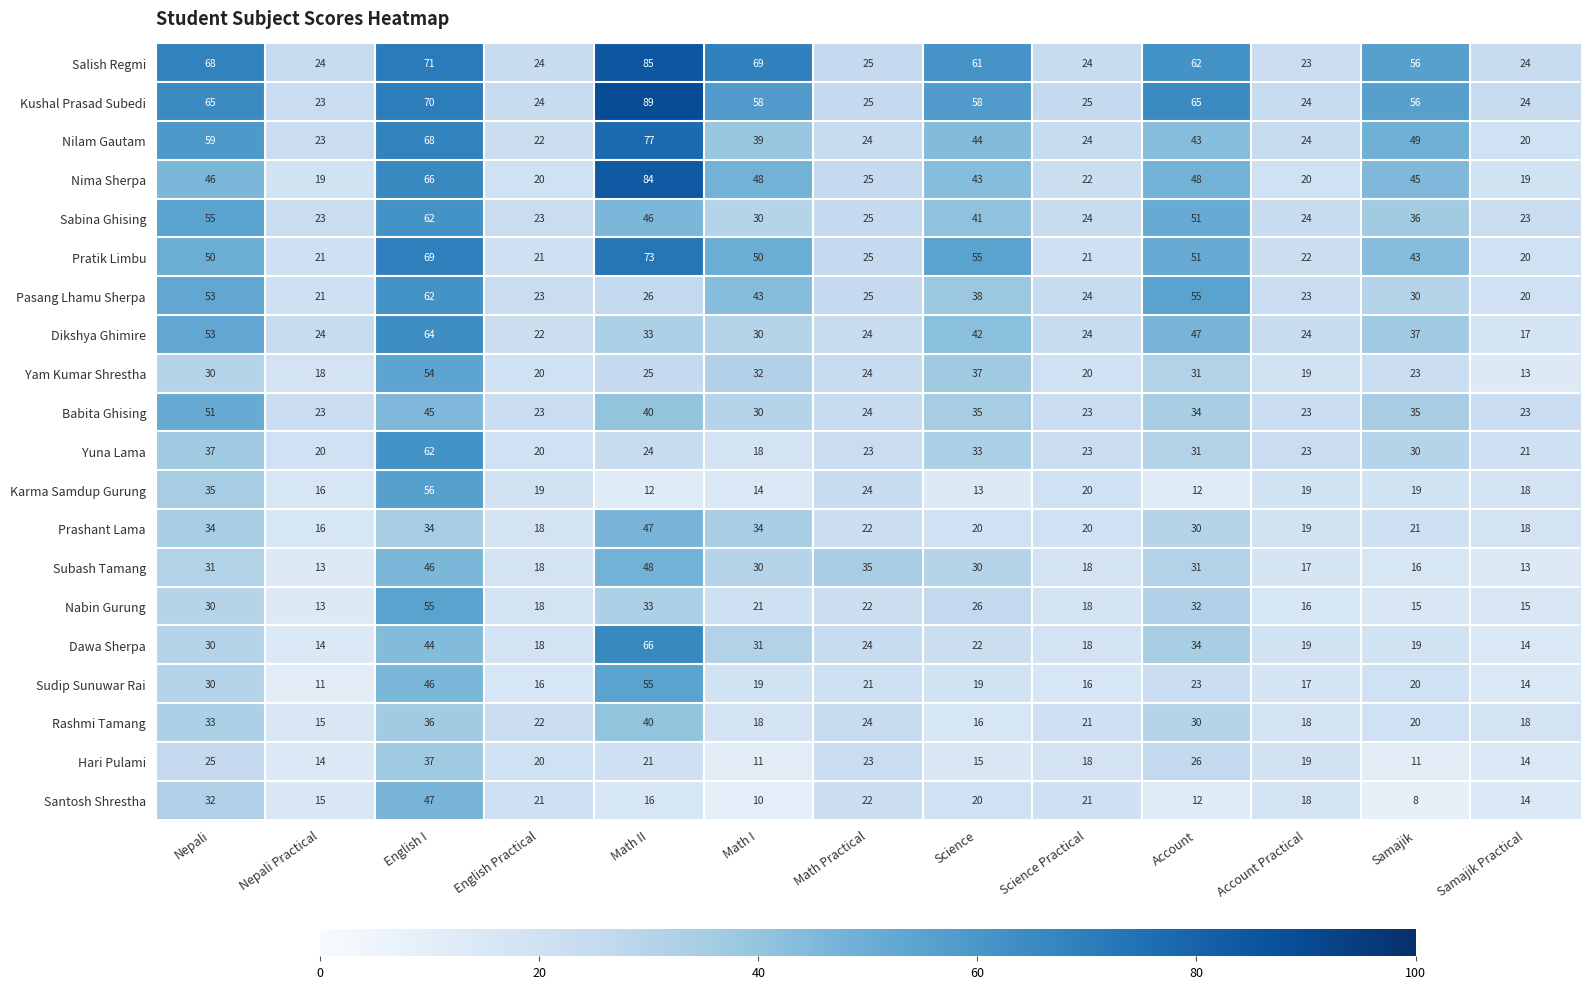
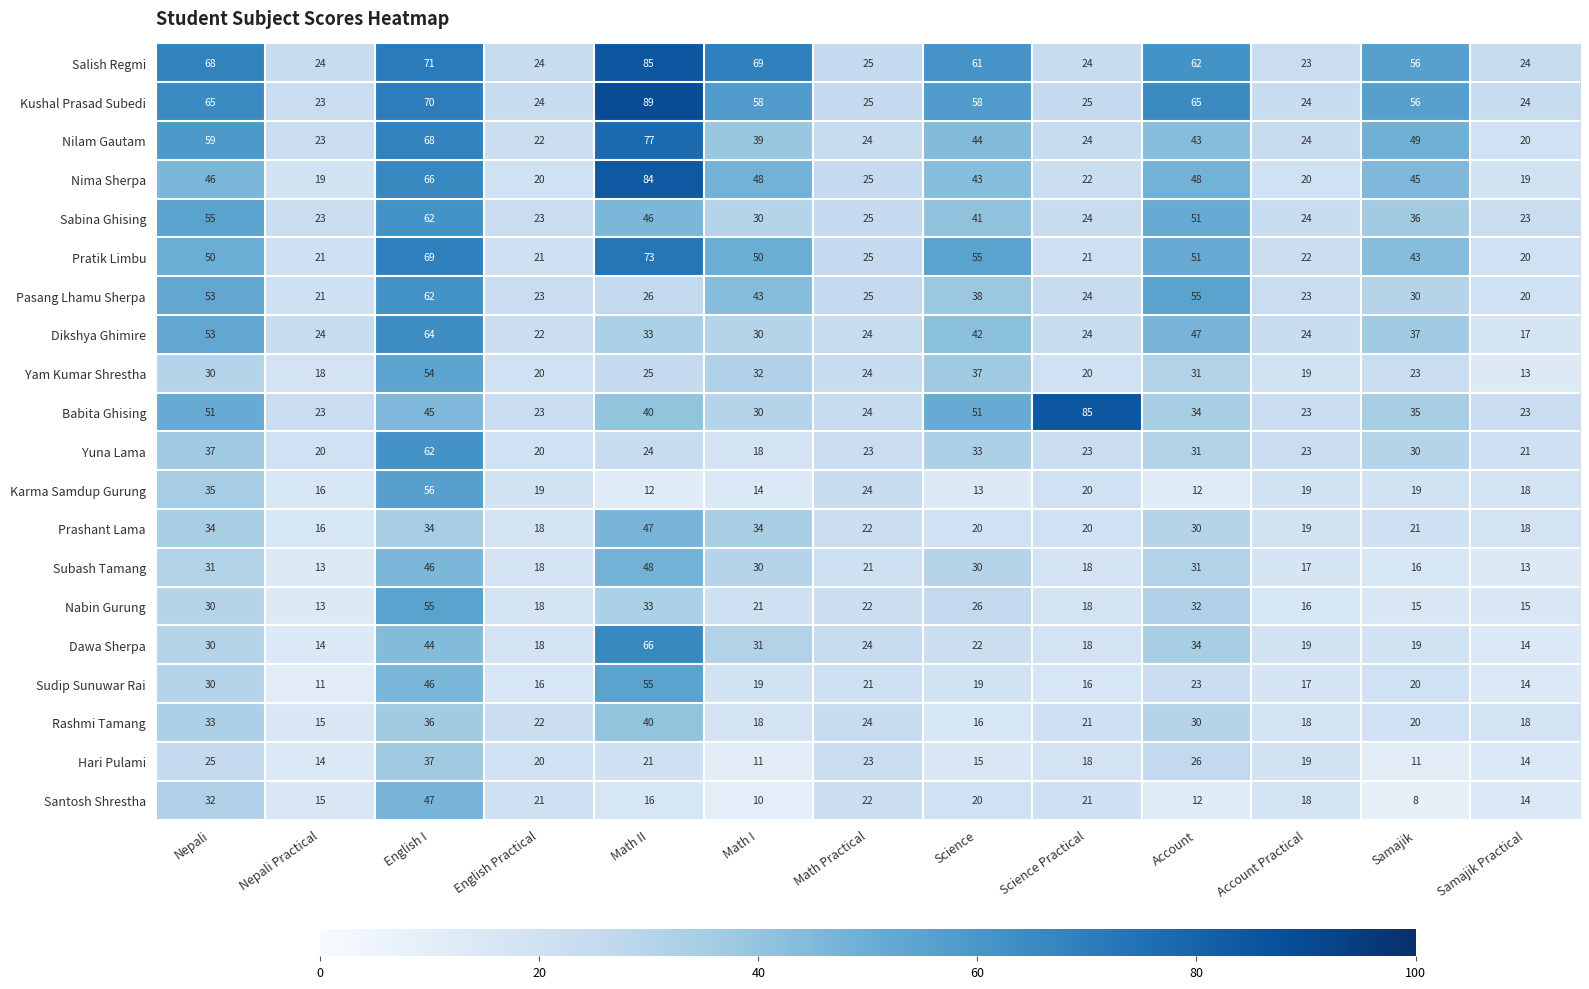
Babita Ghising, Science: 35 -> 51
Babita Ghising, Science Practical: 23 -> 85
Subash Tamang, Math Practical: 35 -> 21
